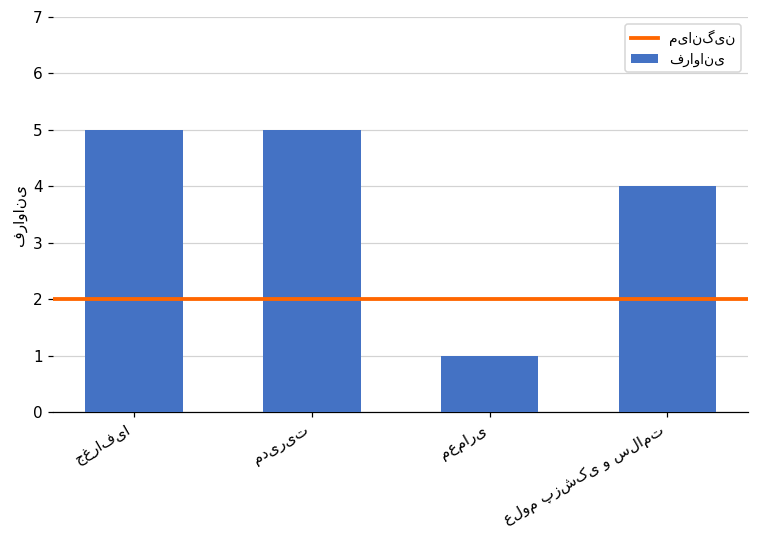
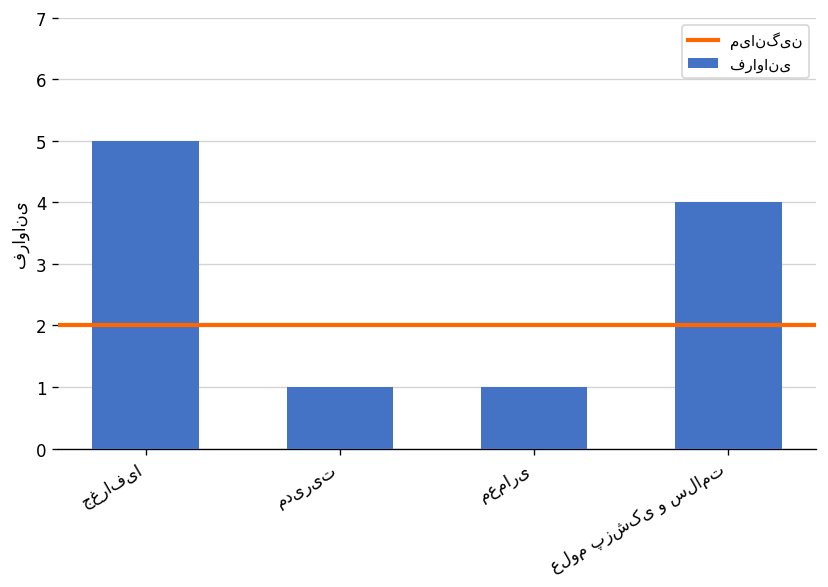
مدیریت: 5 -> 1
